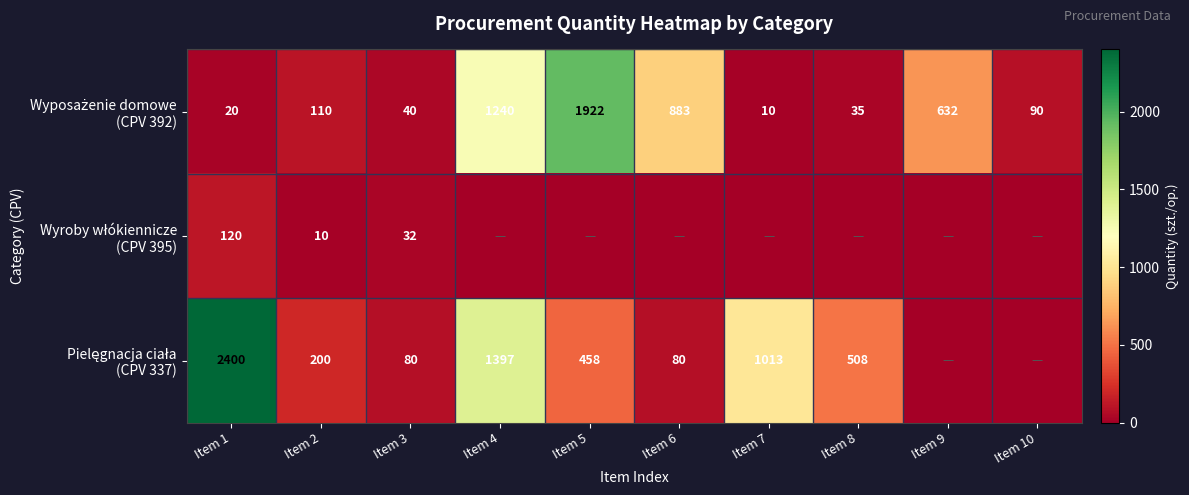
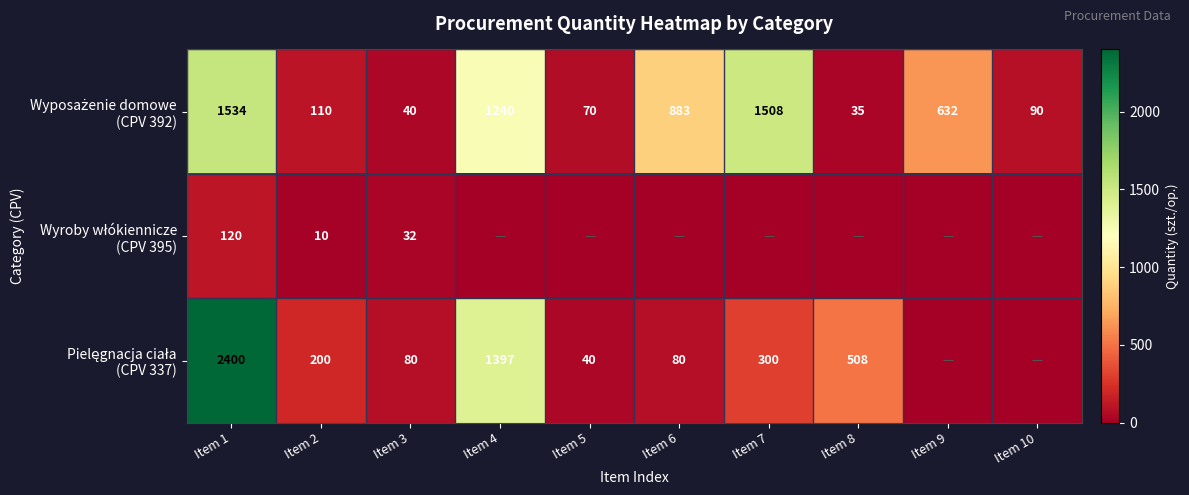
Wyposażenie domowe (CPV 392), Item 1: 20 -> 1534
Wyposażenie domowe (CPV 392), Item 5: 1922 -> 70
Wyposażenie domowe (CPV 392), Item 7: 10 -> 1508
Pielęgnacja ciała (CPV 337), Item 5: 458 -> 40
Pielęgnacja ciała (CPV 337), Item 7: 1013 -> 300
